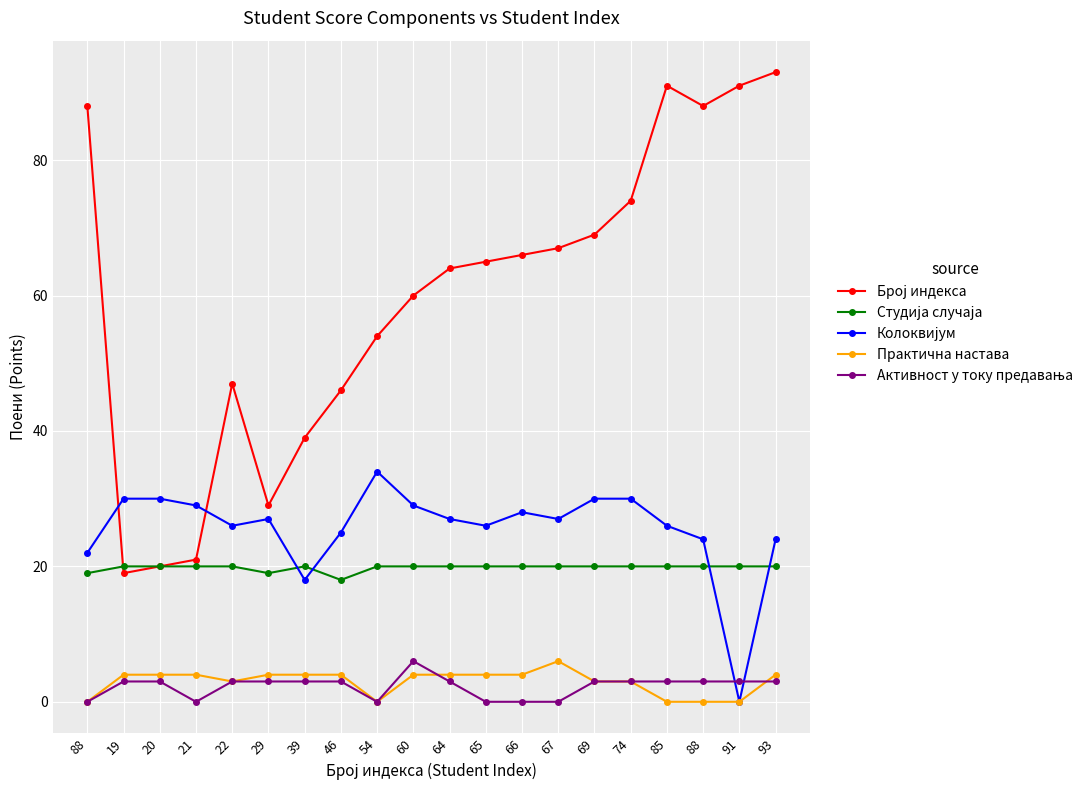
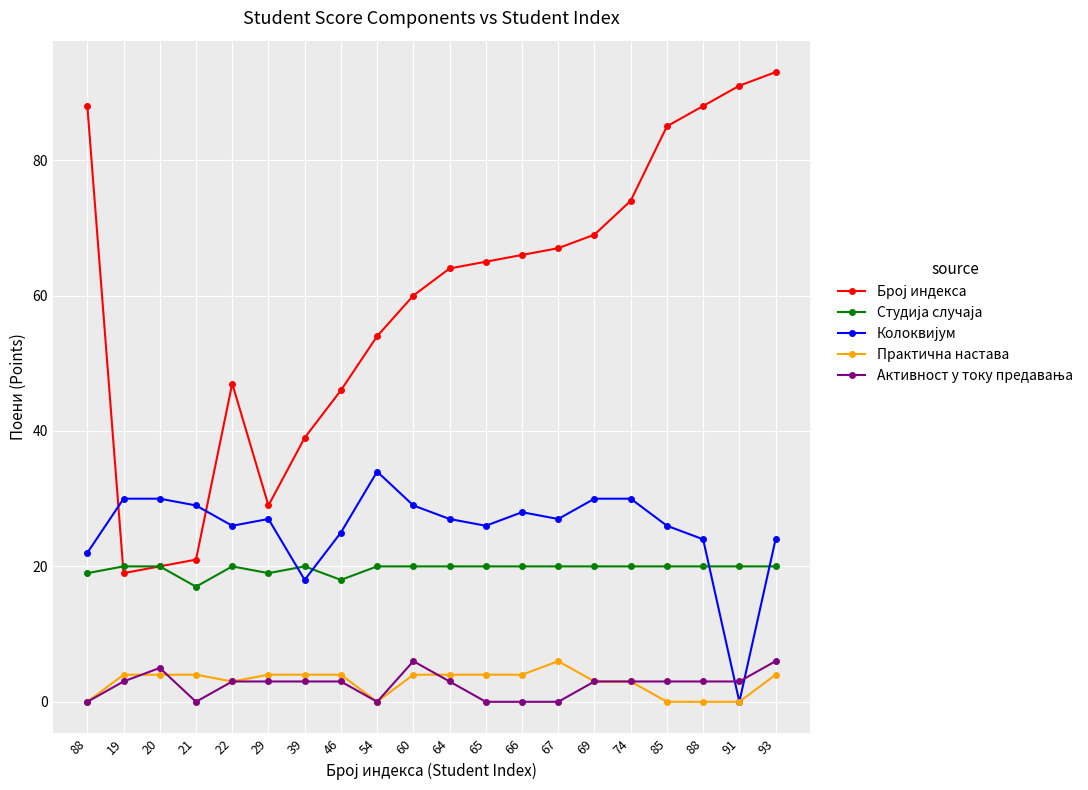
Активност у току предавања, 20: 3 -> 5
Студија случаја, 21: 20 -> 17
Број индекса, 85: 91 -> 85
Активност у току предавања, 93: 3 -> 6
